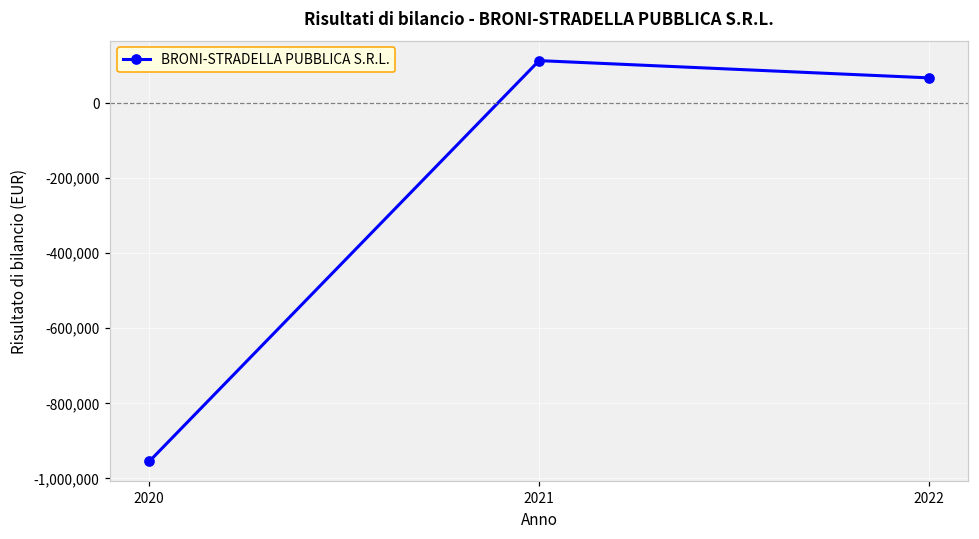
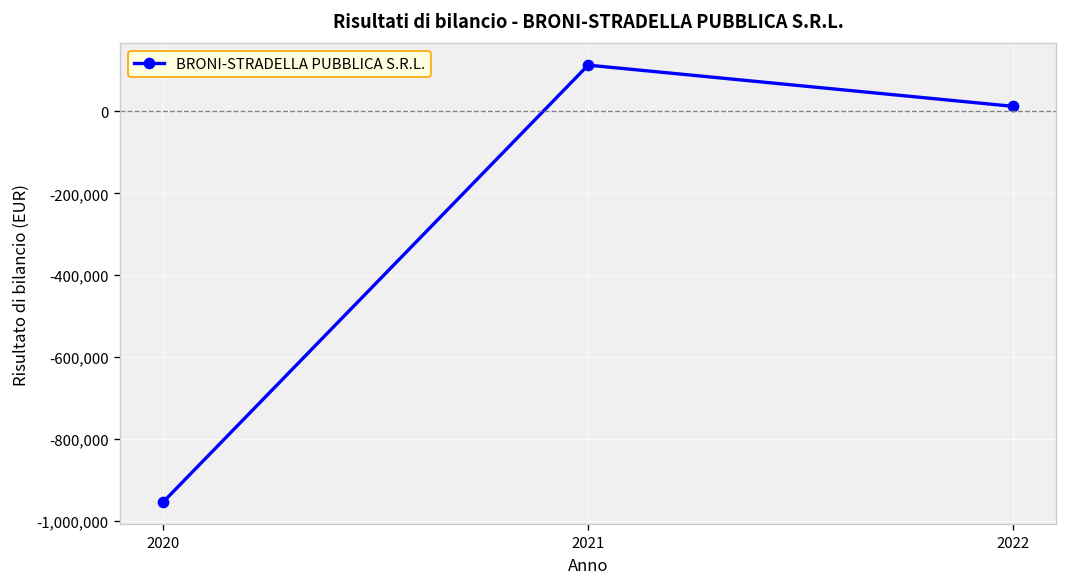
2022: 70,000 -> 10,000
